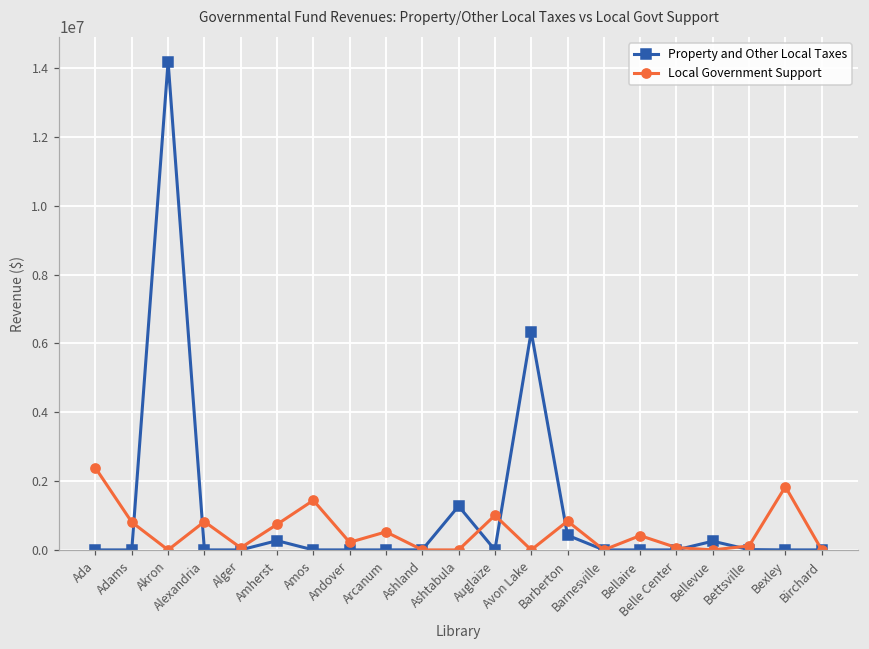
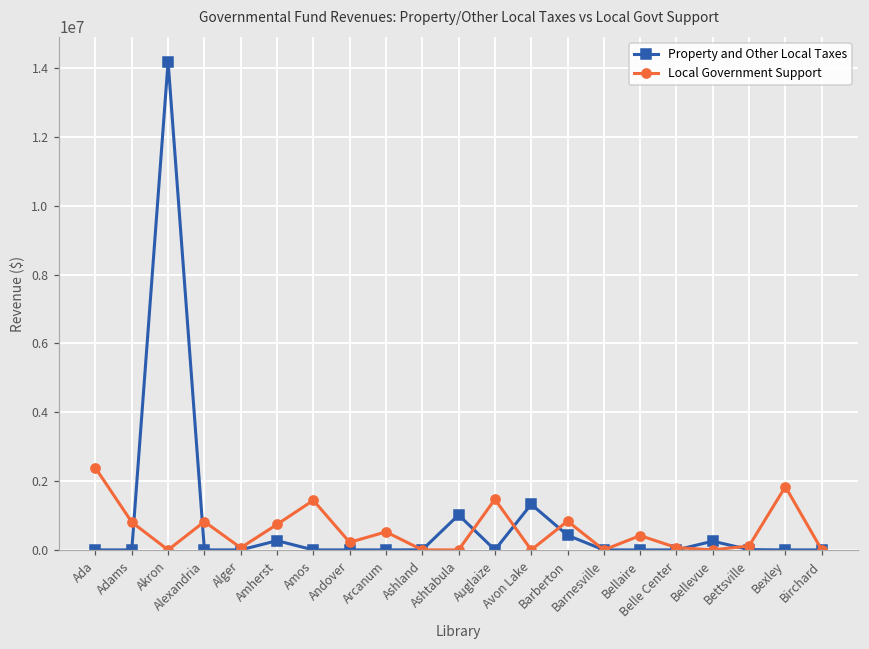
Property and Other Local Taxes, Ashtabula: 1300000 -> 1000000
Local Government Support, Auglaize: 1000000 -> 1500000
Property and Other Local Taxes, Avon Lake: 6300000 -> 1300000
